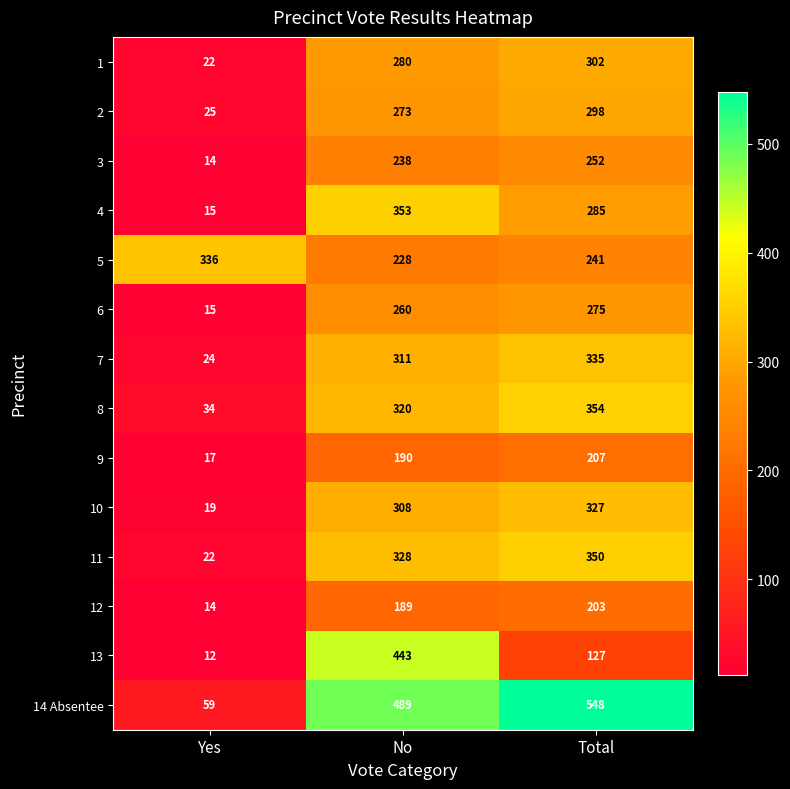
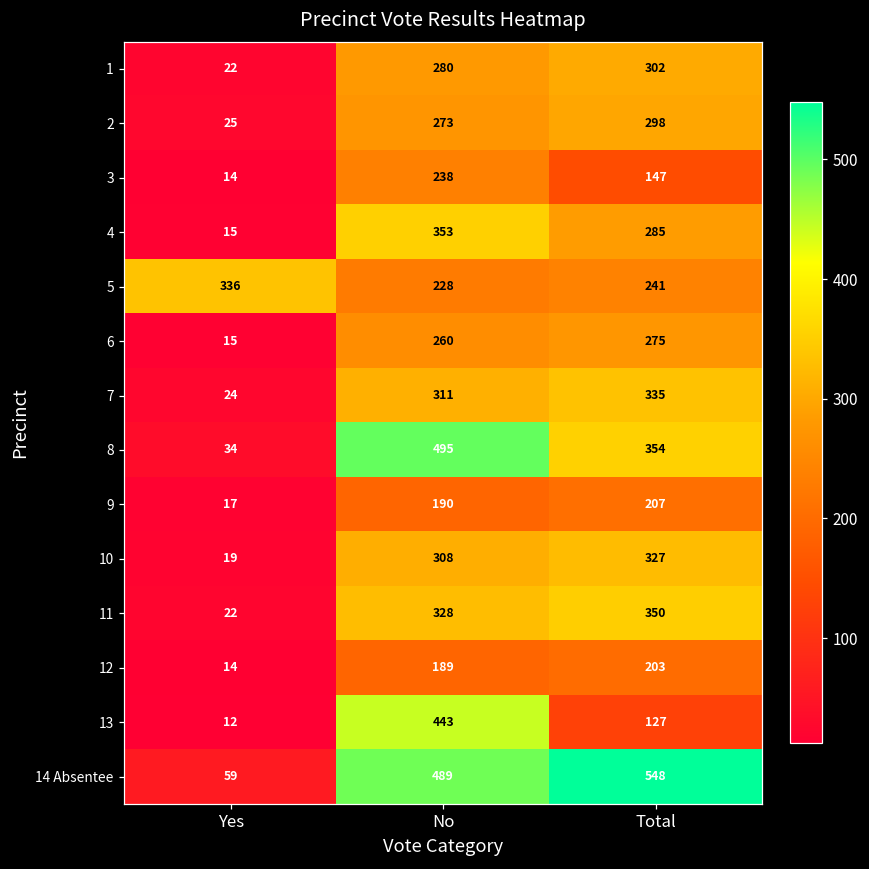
3, Total: 252 -> 147
8, No: 320 -> 495
